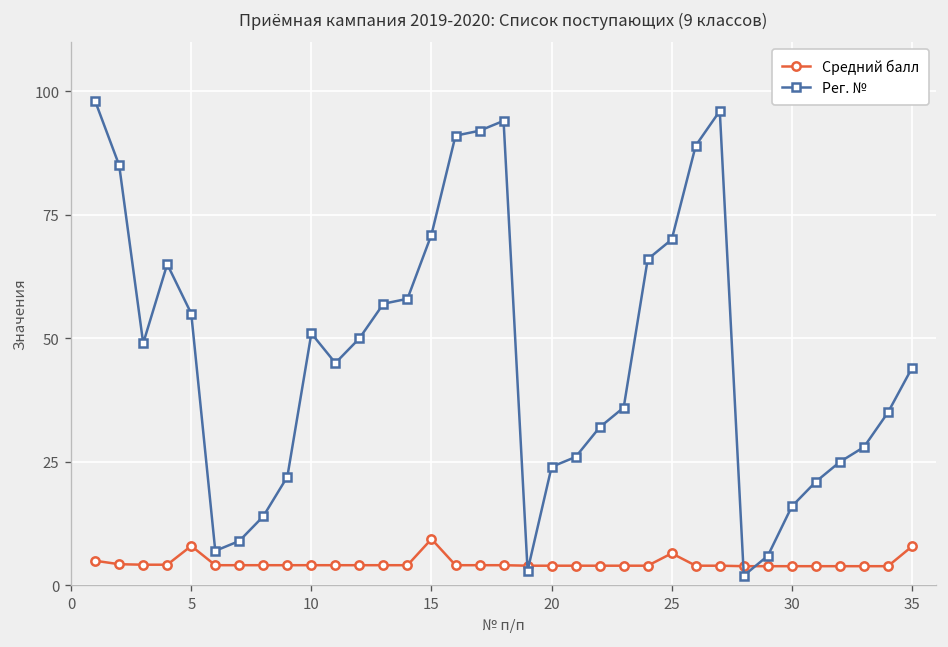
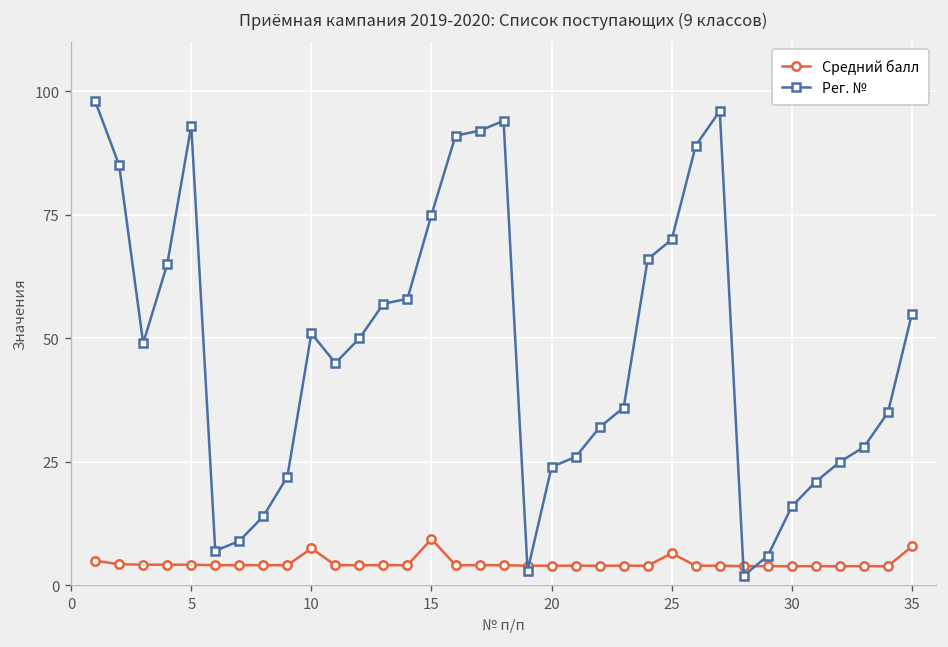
Средний балл, 5: 8 -> 4
Рег. №, 5: 55 -> 93
Средний балл, 10: 4 -> 8
Рег. №, 15: 71 -> 75
Рег. №, 35: 44 -> 55
